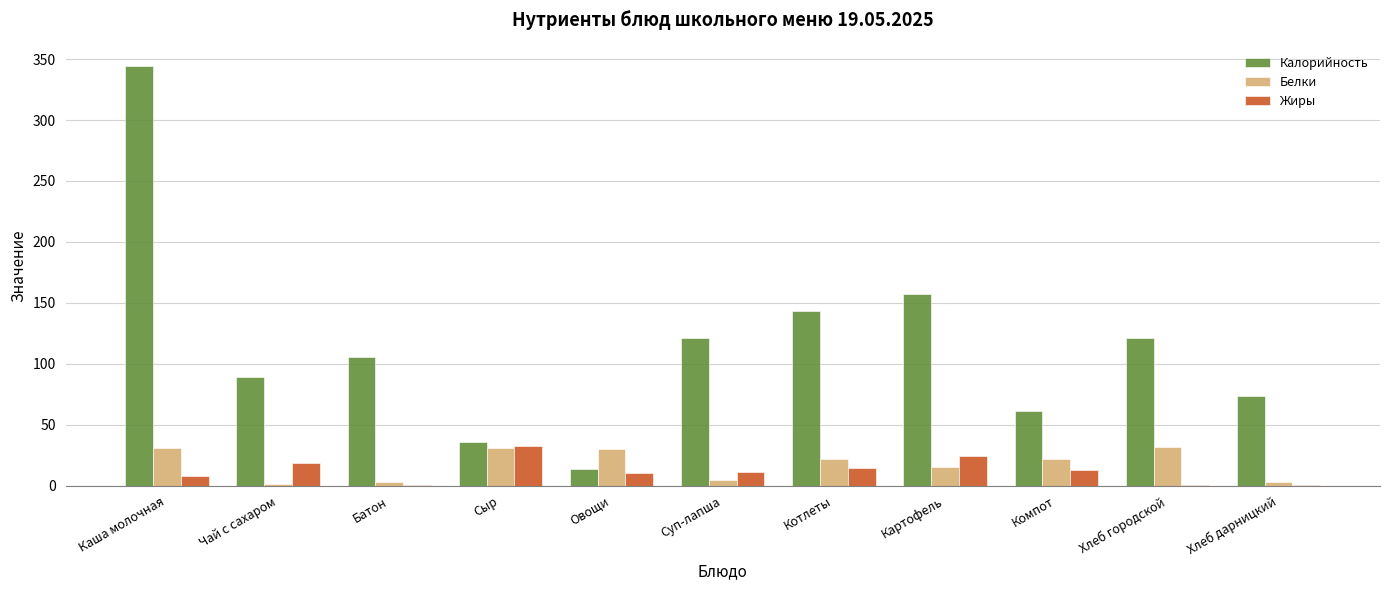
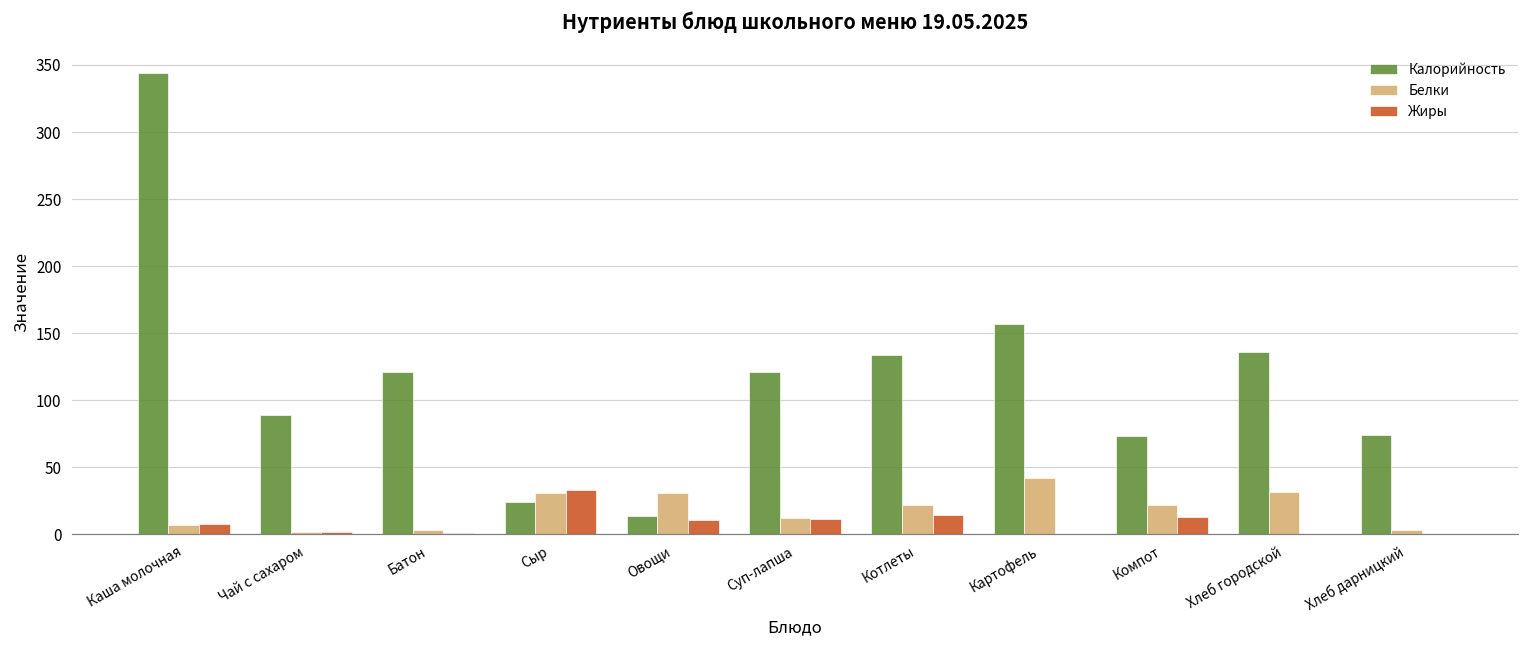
Белки, Каша молочная: 31 -> 7
Жиры, Чай с сахаром: 18 -> 2
Калорийность, Батон: 106 -> 121
Калорийность, Сыр: 36 -> 24
Белки, Суп-лапша: 5 -> 12
Калорийность, Котлеты: 143 -> 134
Белки, Картофель: 16 -> 42
Жиры, Картофель: 25 -> 0
Калорийность, Компот: 61 -> 73
Калорийность, Хлеб городской: 121 -> 136
